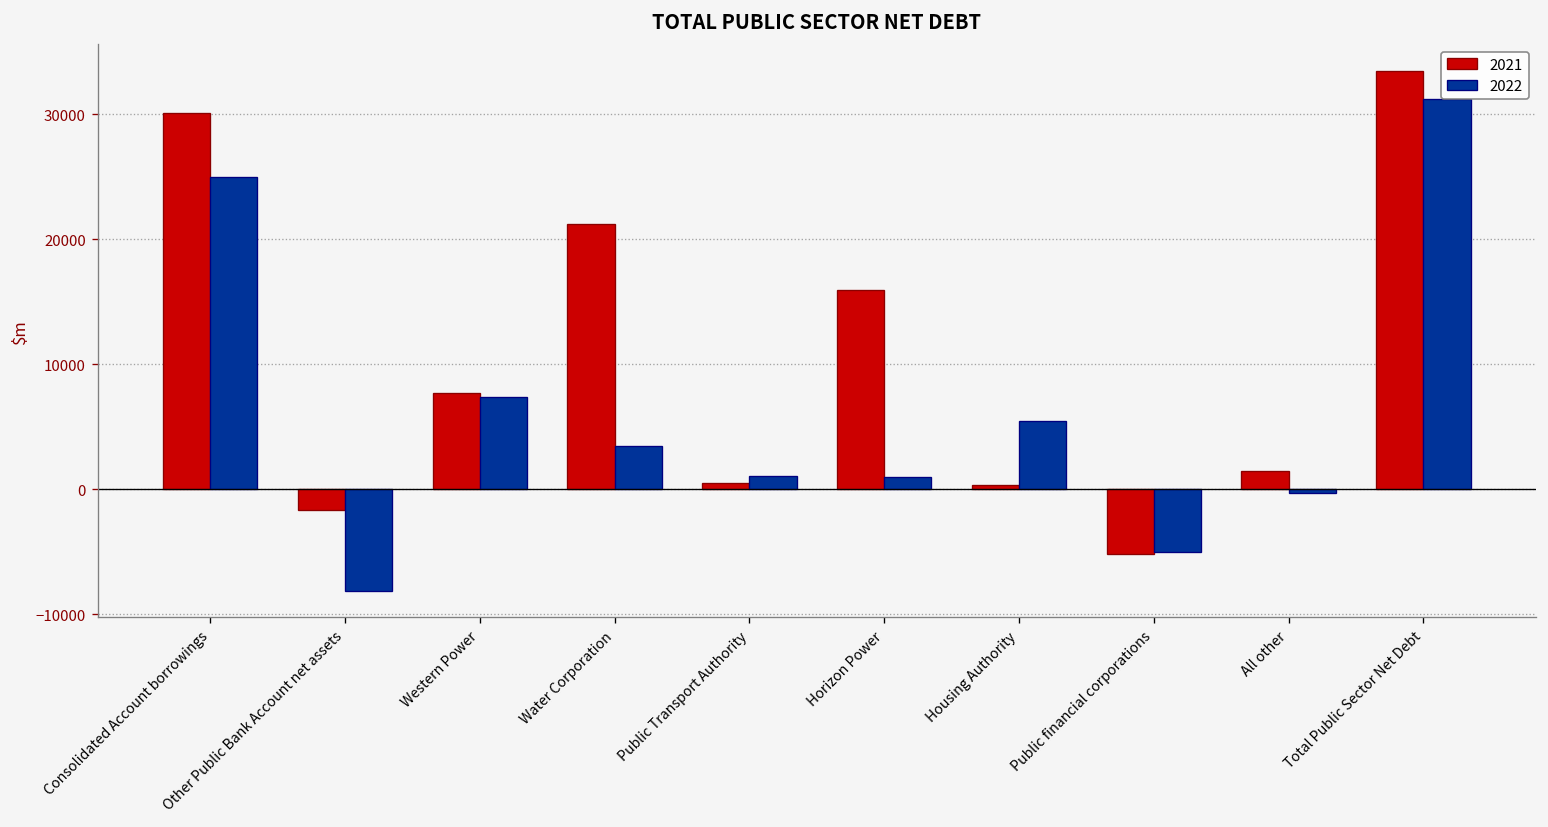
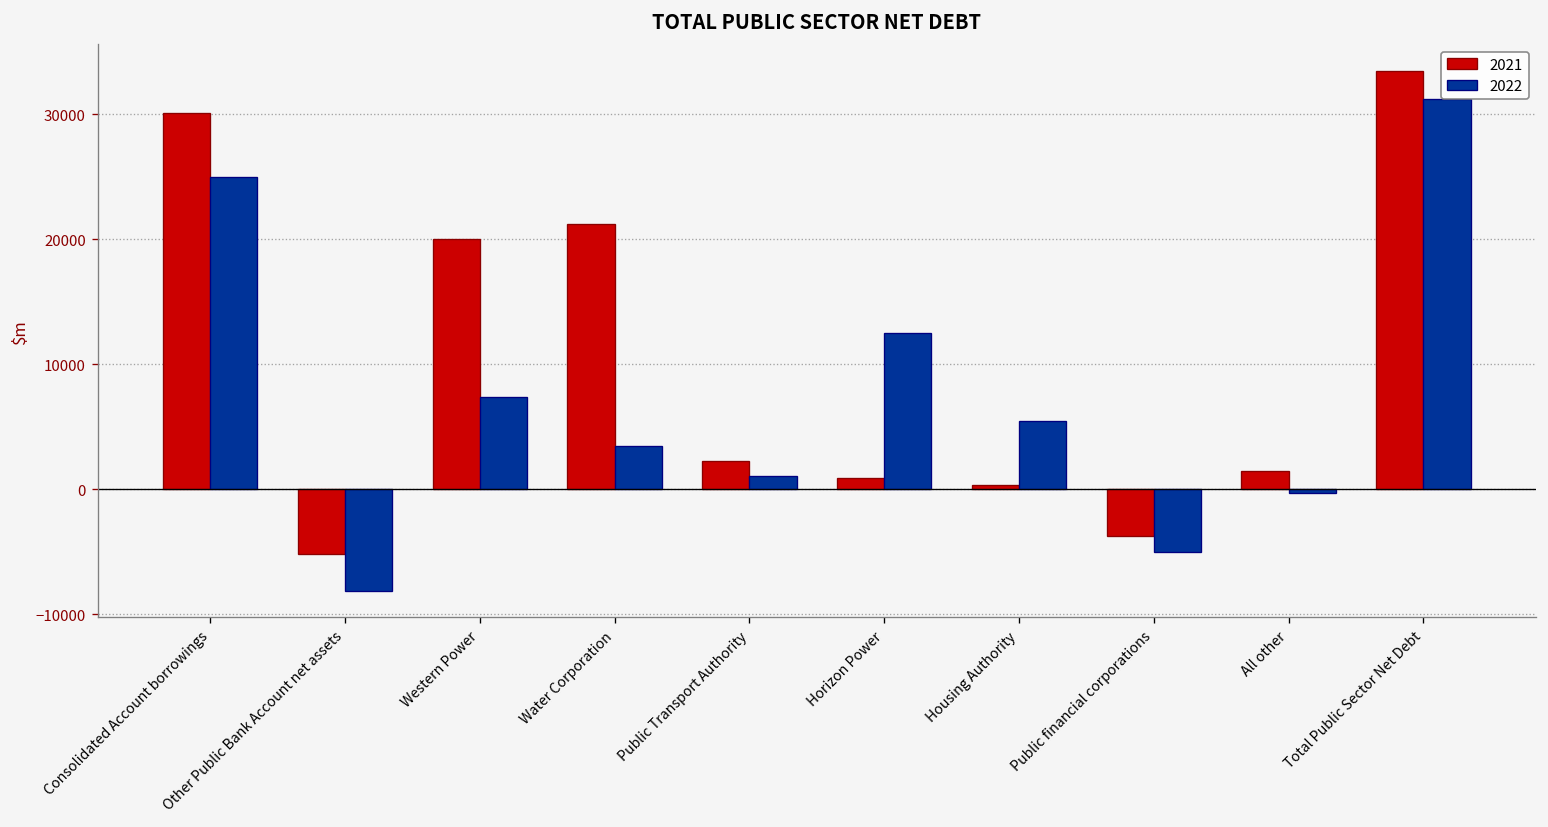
2021, Other Public Bank Account net assets: -1700 -> -5200
2021, Western Power: 7700 -> 20000
2021, Public Transport Authority: 500 -> 2300
2021, Horizon Power: 16000 -> 900
2022, Horizon Power: 1000 -> 12500
2021, Public financial corporations: -5200 -> -3700
